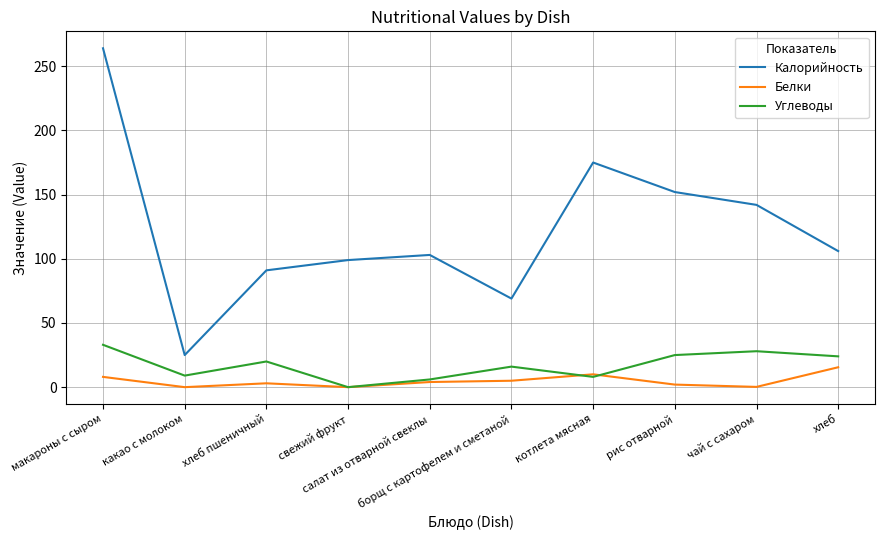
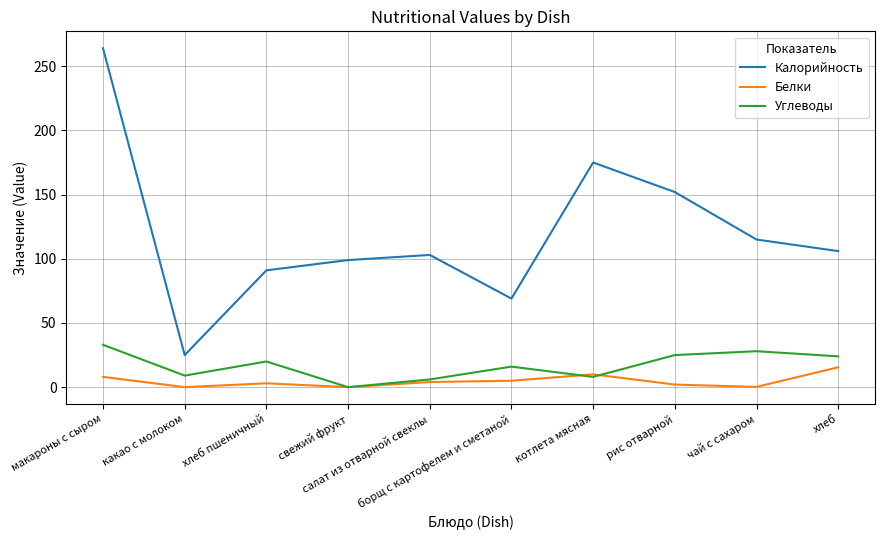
Калорийность, чай с сахаром: 142 -> 115
